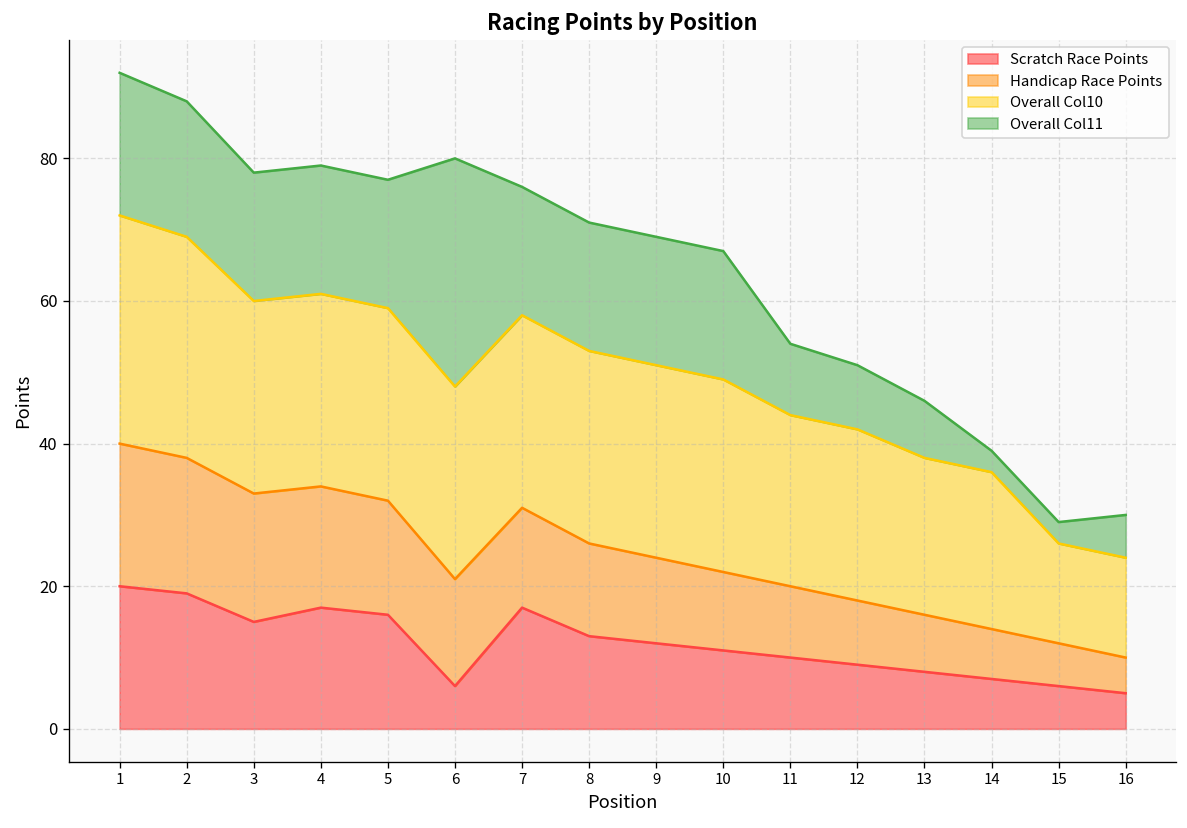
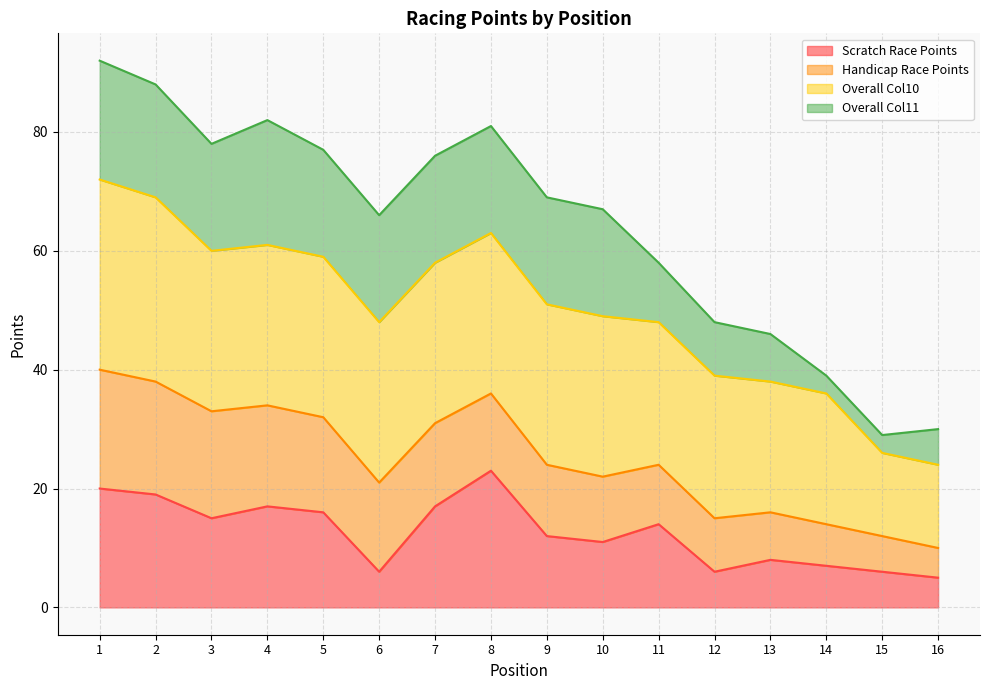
Overall Col11, 4: 18 -> 21
Overall Col11, 6: 32 -> 18
Scratch Race Points, 8: 13 -> 23
Scratch Race Points, 11: 10 -> 14
Scratch Race Points, 12: 9 -> 6
